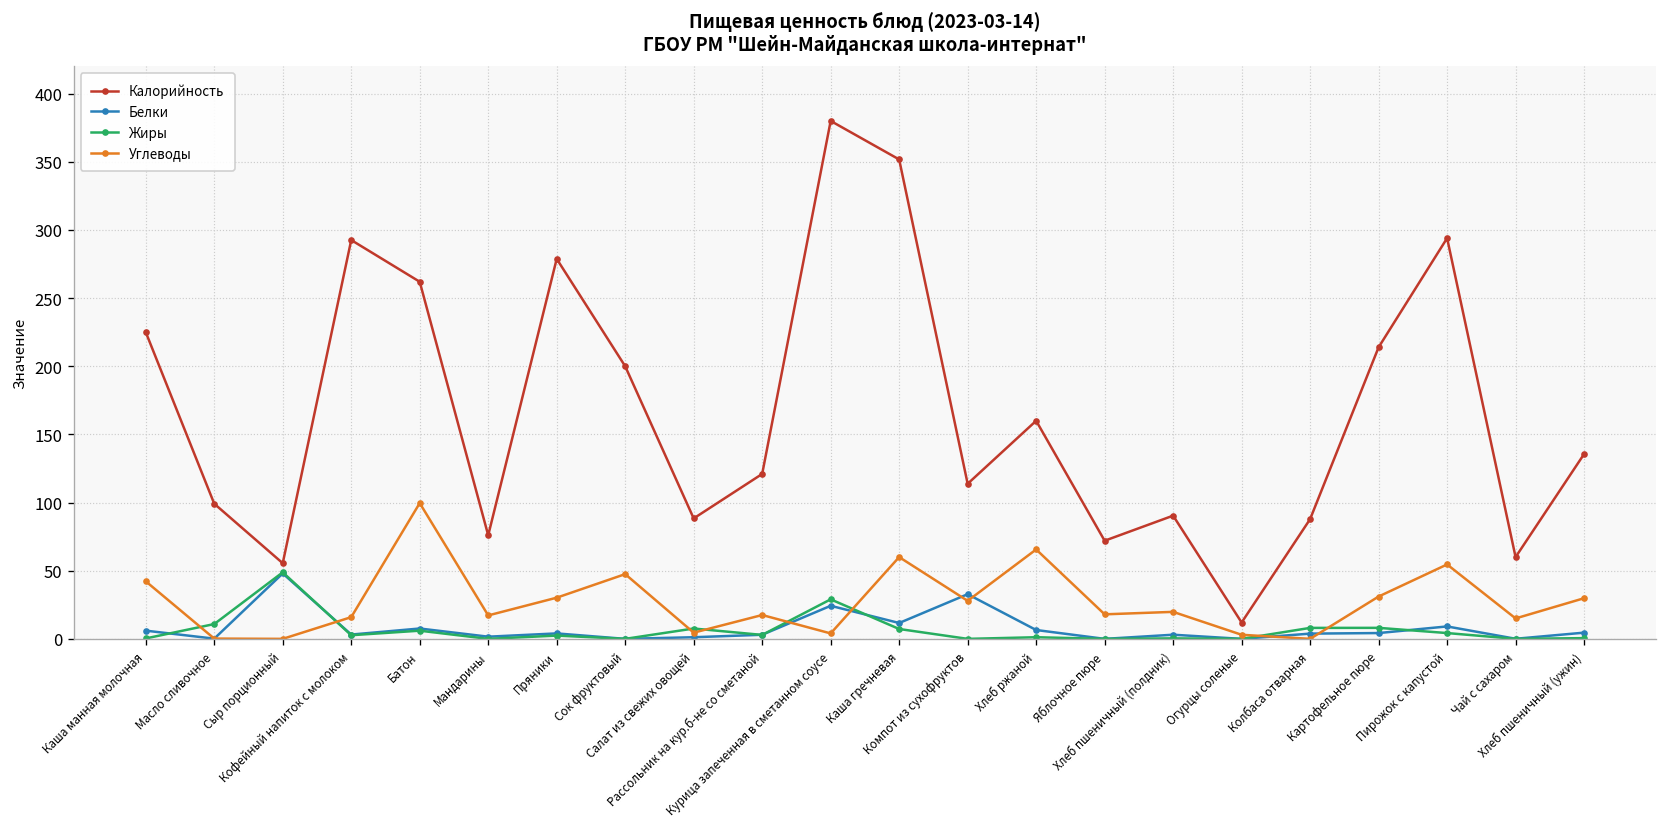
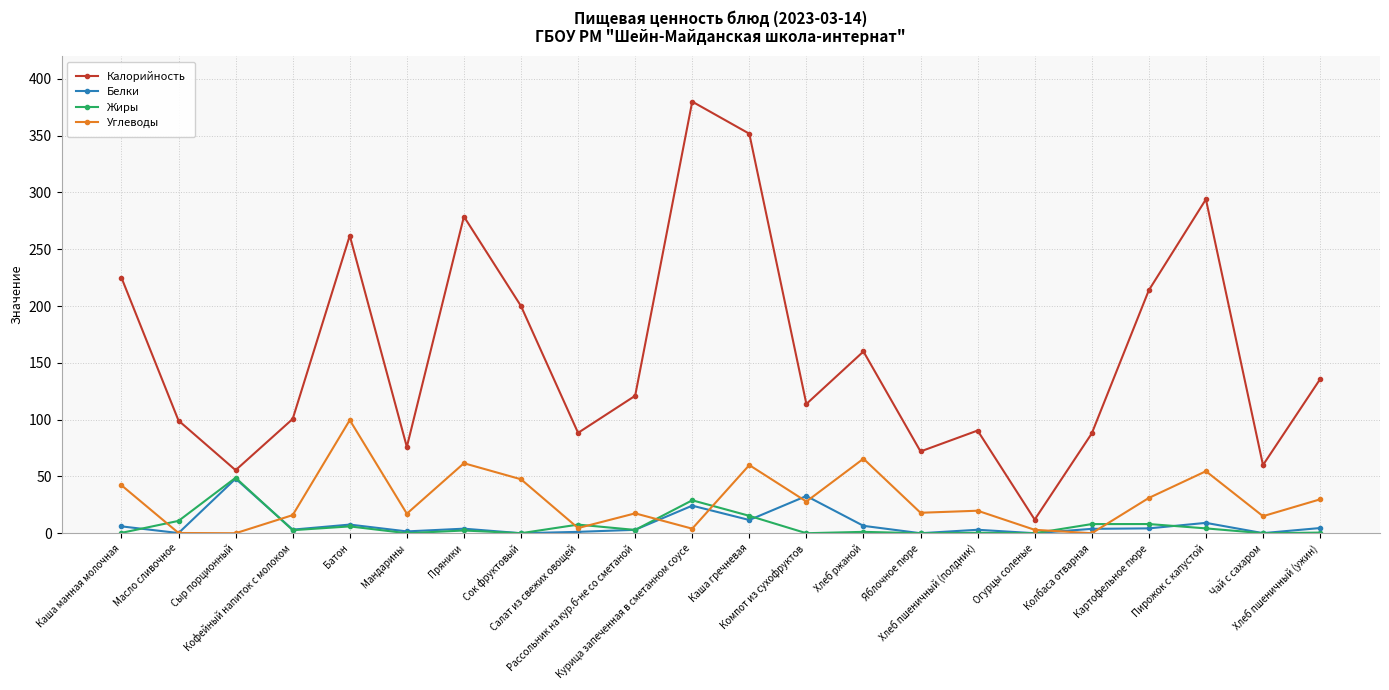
Калорийность, Кофейный напиток с молоком: 293 -> 101
Углеводы, Пряники: 30 -> 62
Жиры, Каша гречневая: 7 -> 15
